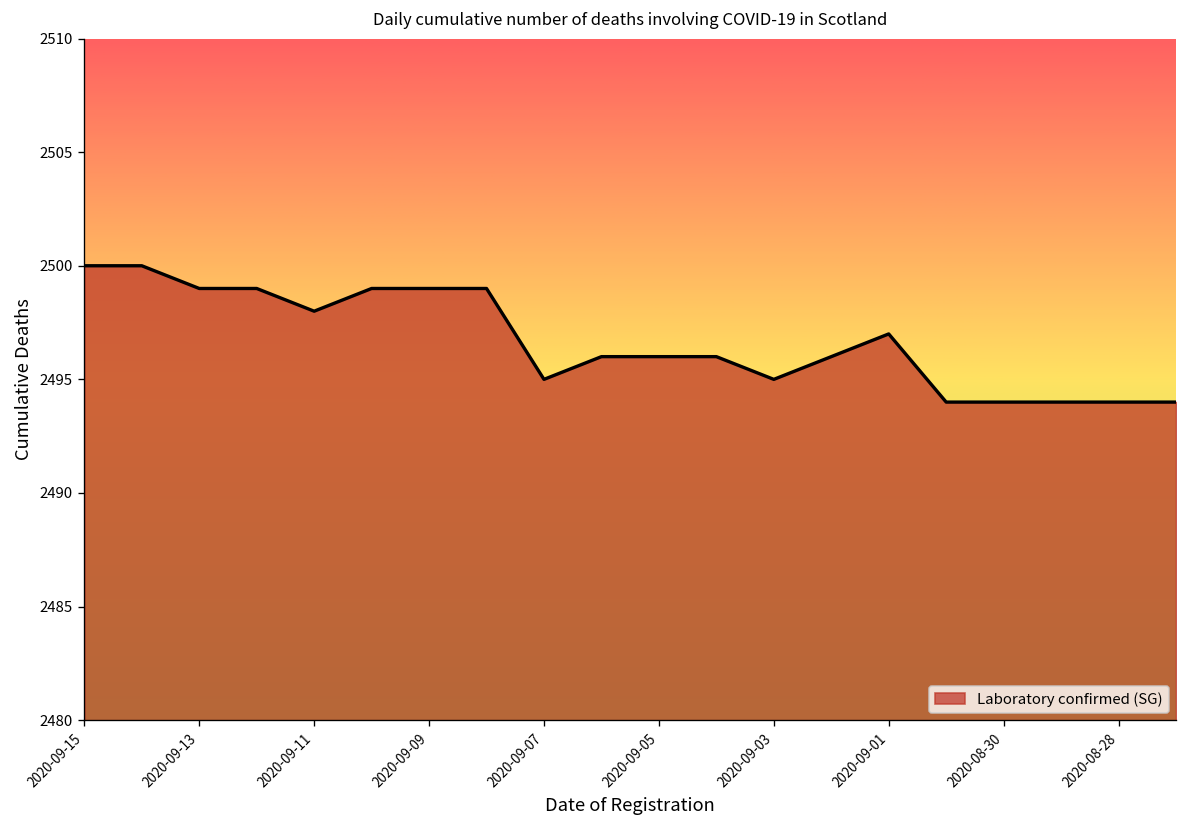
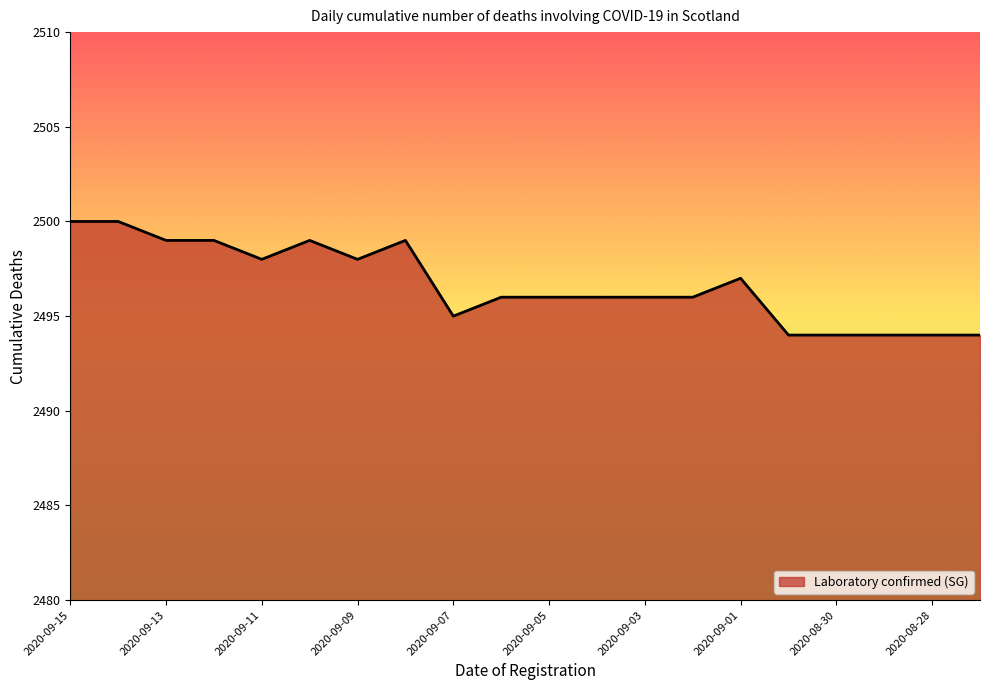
2020-09-09: 2499 -> 2498
2020-09-03: 2495 -> 2496
